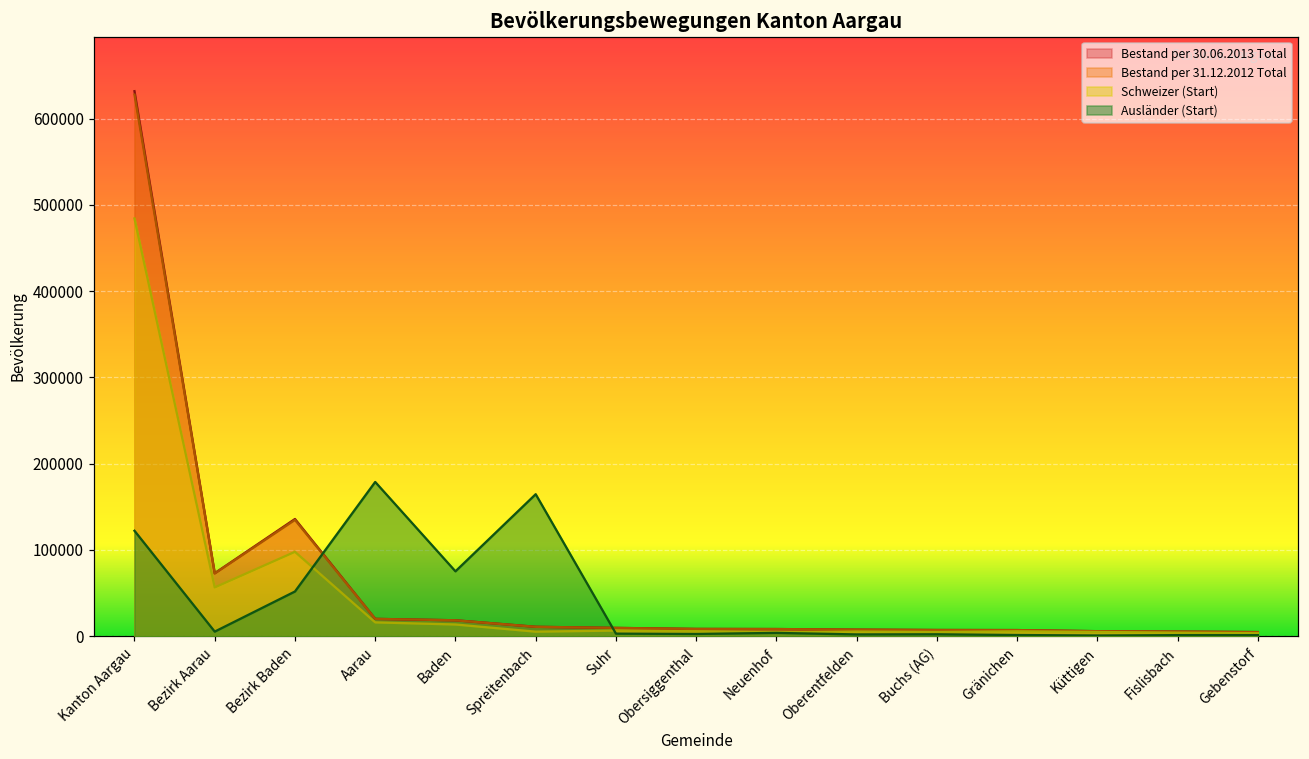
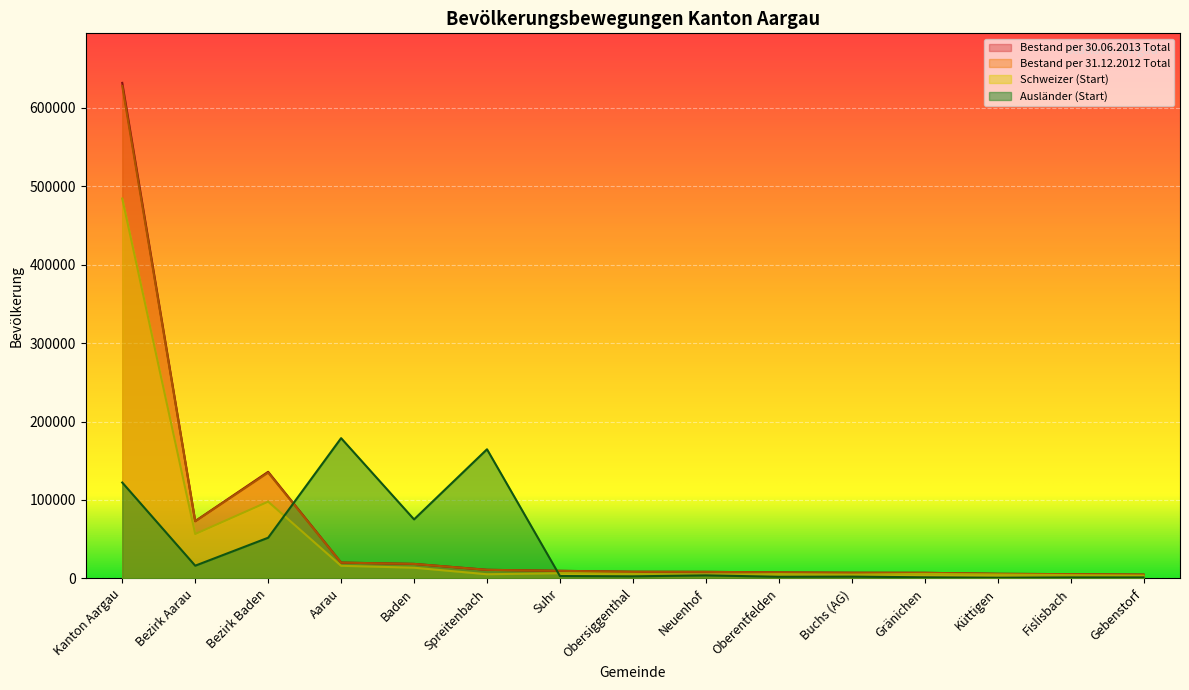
Ausländer (Start), Bezirk Aarau: 10000 -> 20000
